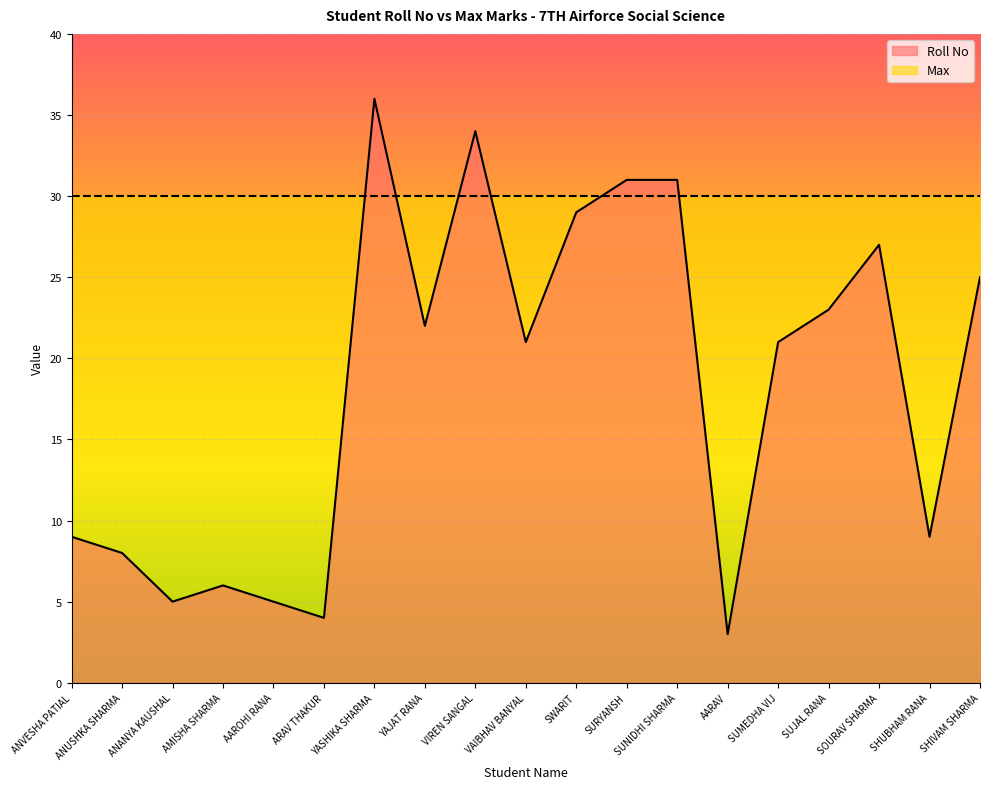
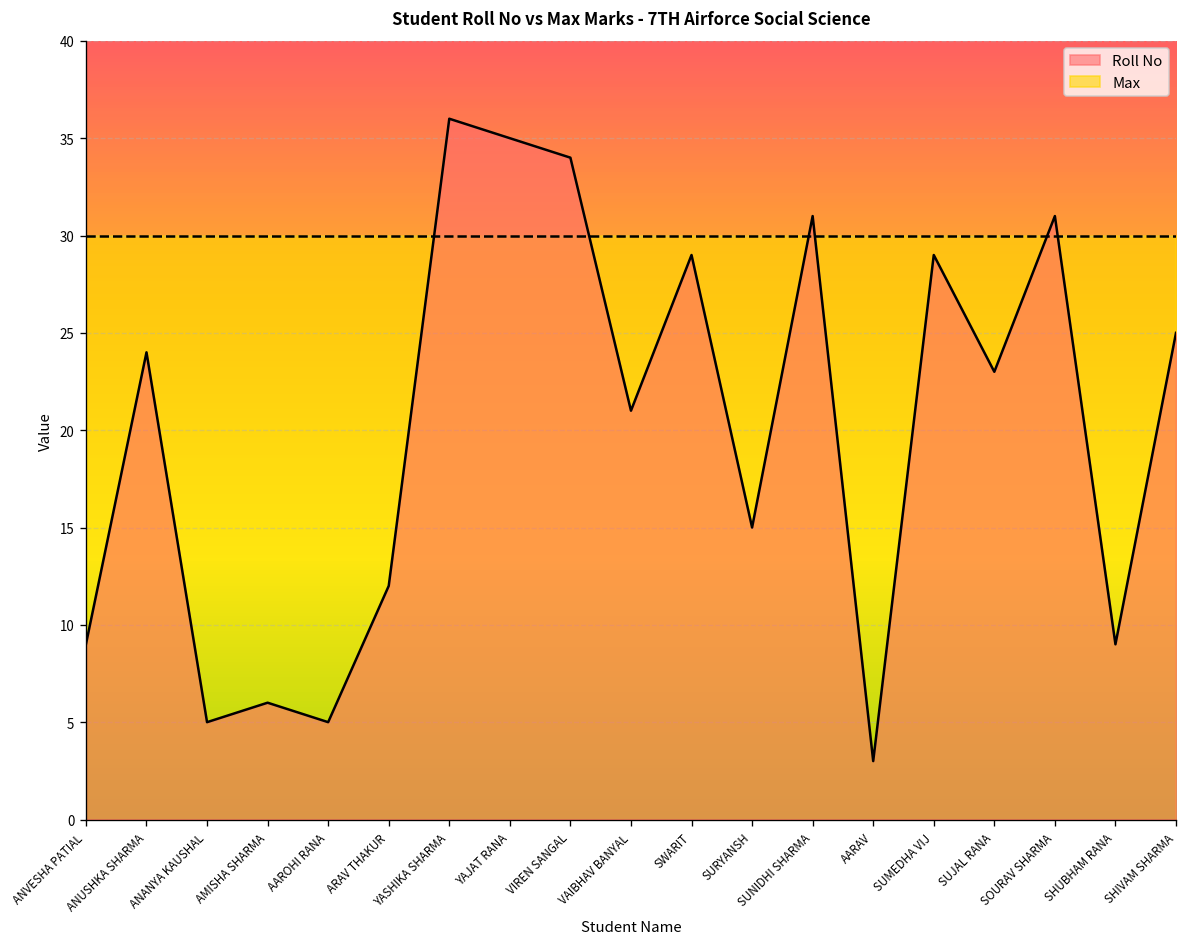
Roll No, ANUSHKA SHARMA: 8 -> 24
Roll No, ARAV THAKUR: 4 -> 12
Roll No, YAJAT RANA: 22 -> 35
Roll No, SURYANSH: 31 -> 15
Roll No, SUMEDHA VIJ: 21 -> 29
Roll No, SOURAV SHARMA: 27 -> 31
